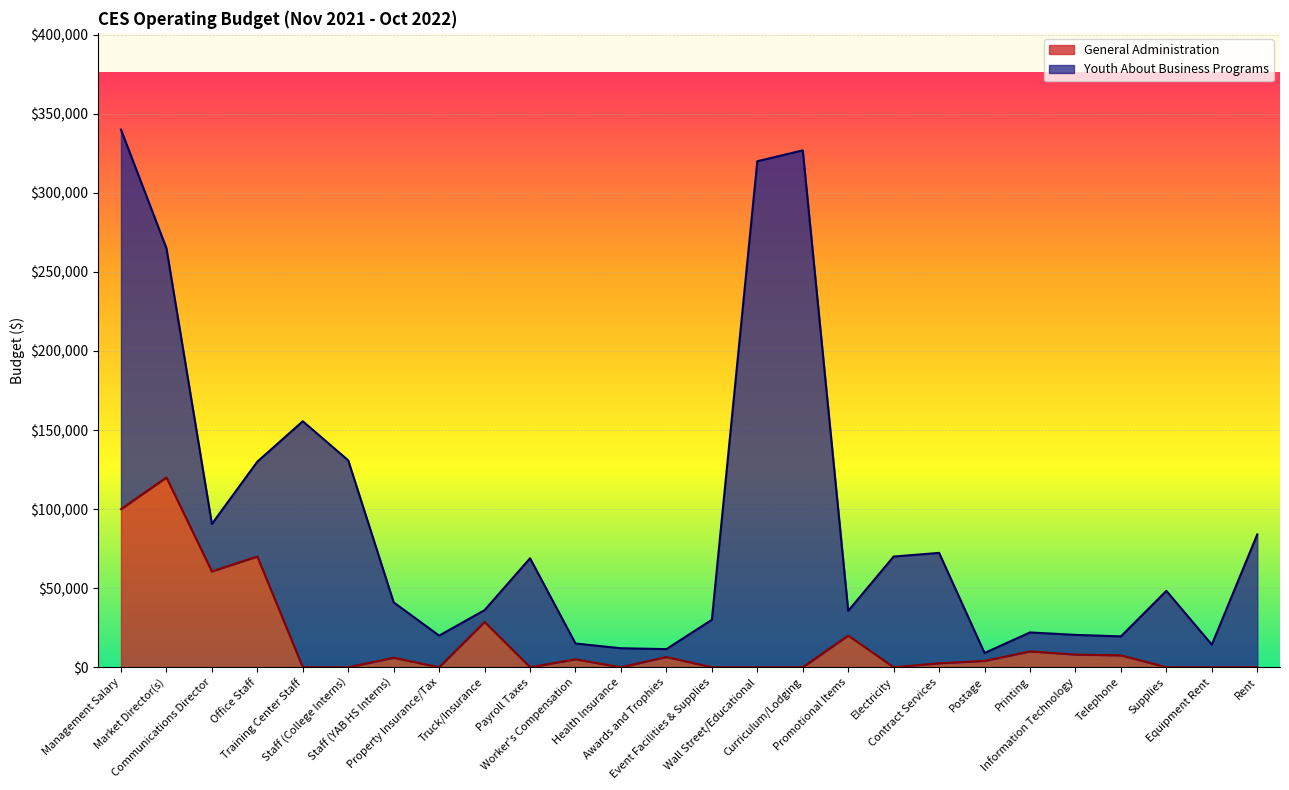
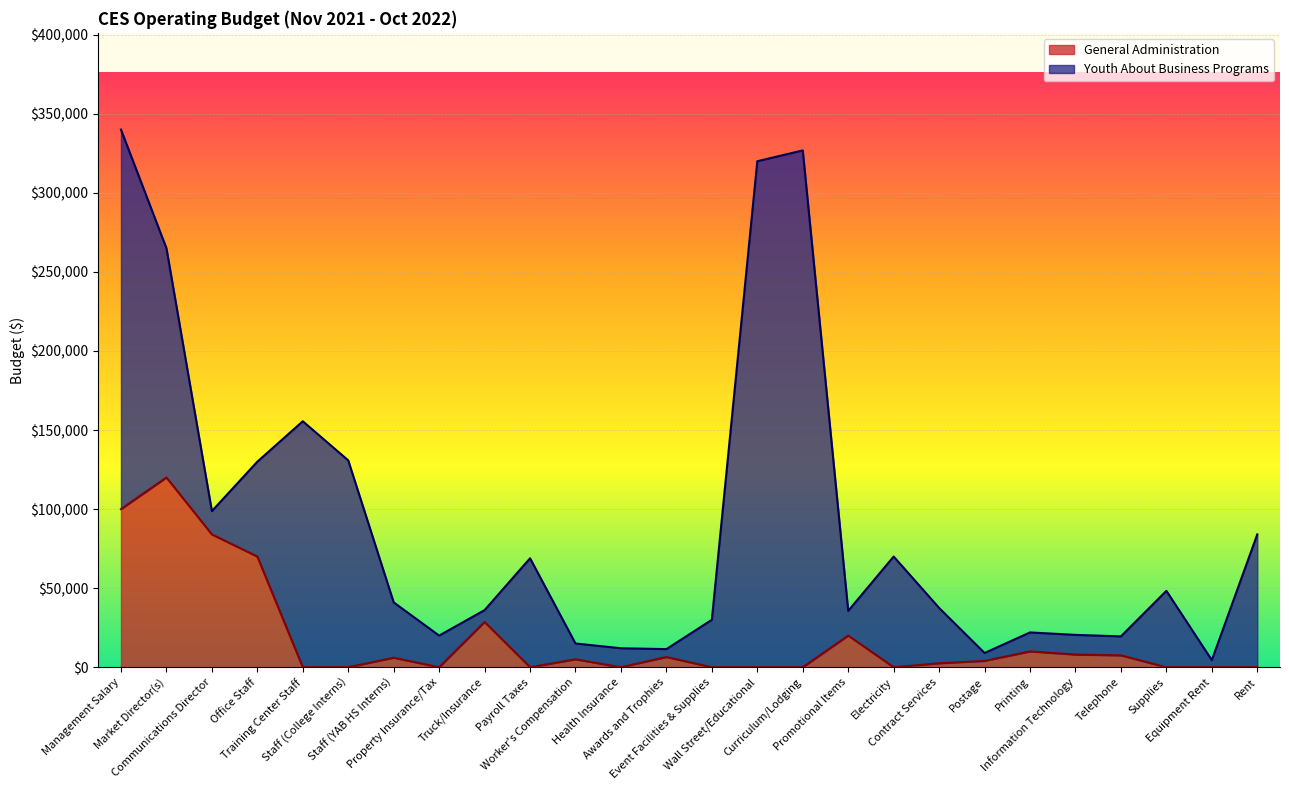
General Administration, Communications Director: $61,000 -> $84,000
Youth About Business Programs, Communications Director: $30,000 -> $15,000
Youth About Business Programs, Contract Services: $70,000 -> $35,000
Youth About Business Programs, Equipment Rent: $14,000 -> $5,000
